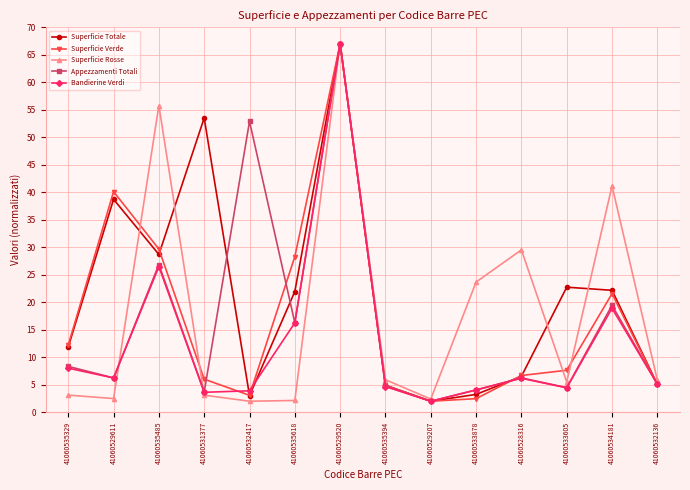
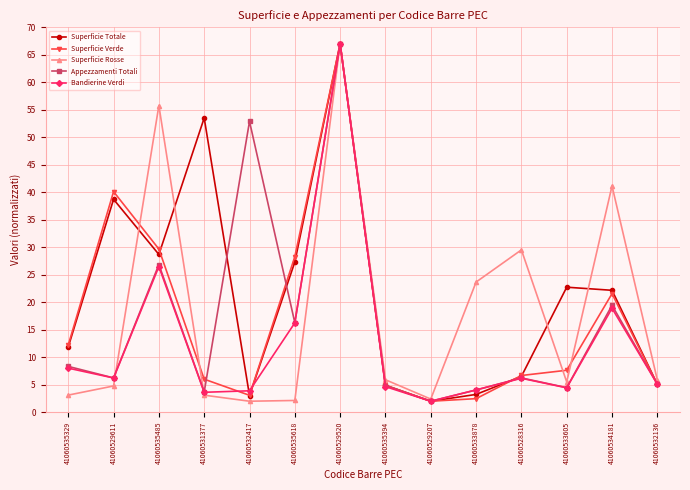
Superficie Rosse, 41060529611: 2 -> 5
Superficie Totale, 41060535618: 22 -> 27
